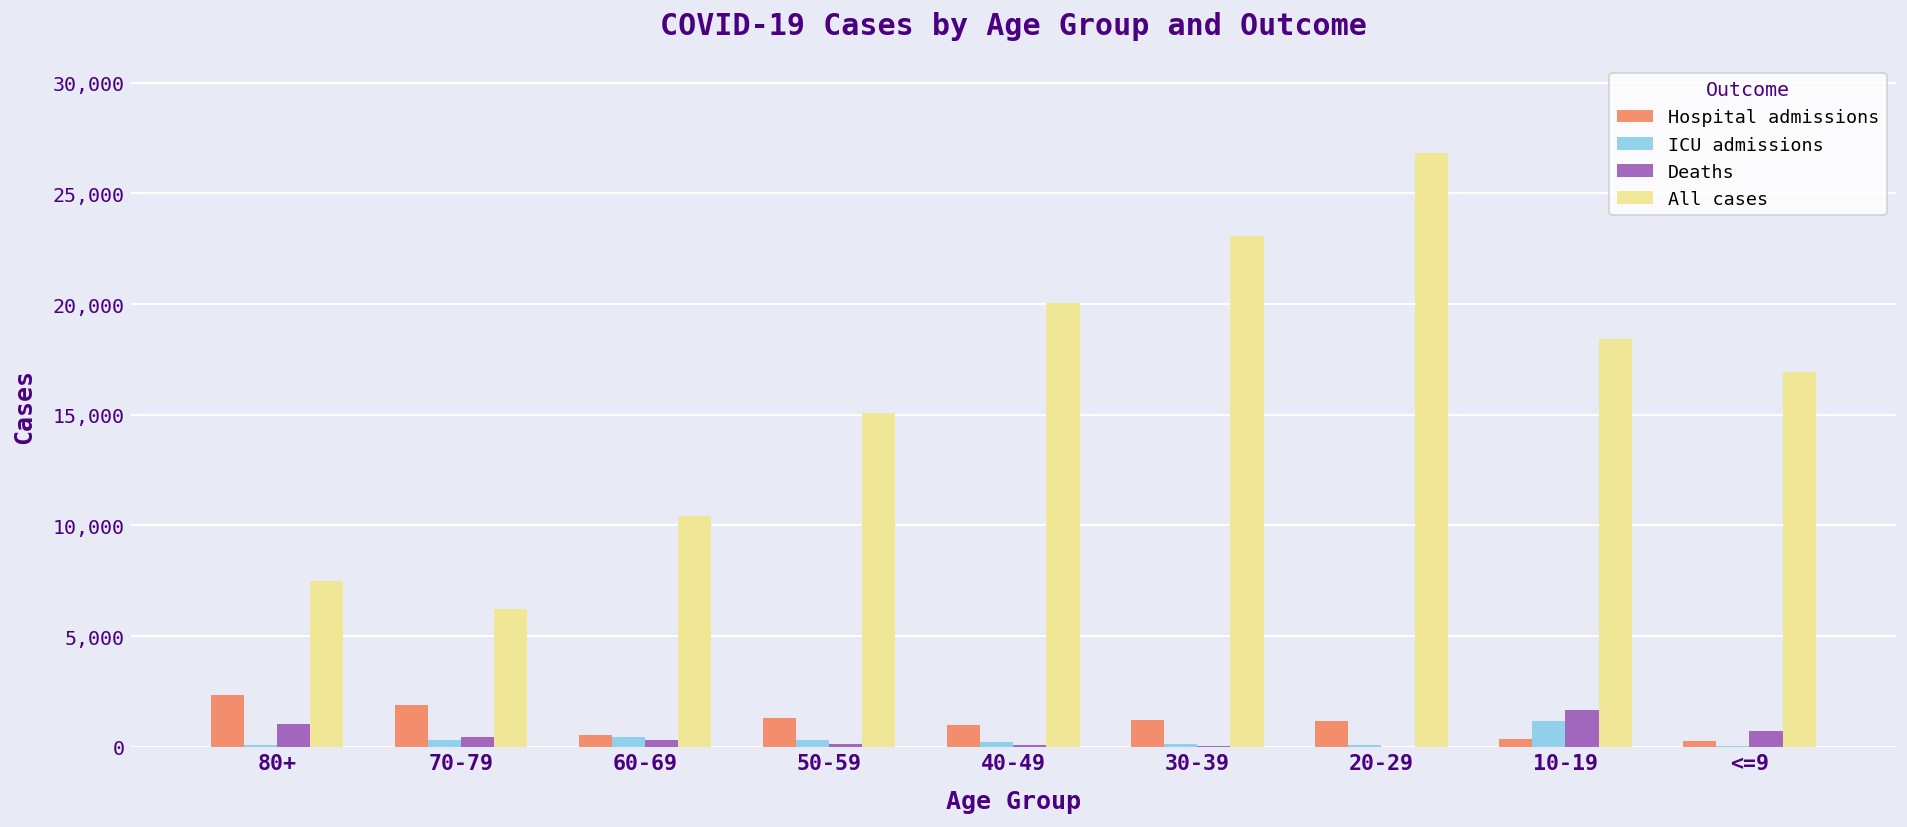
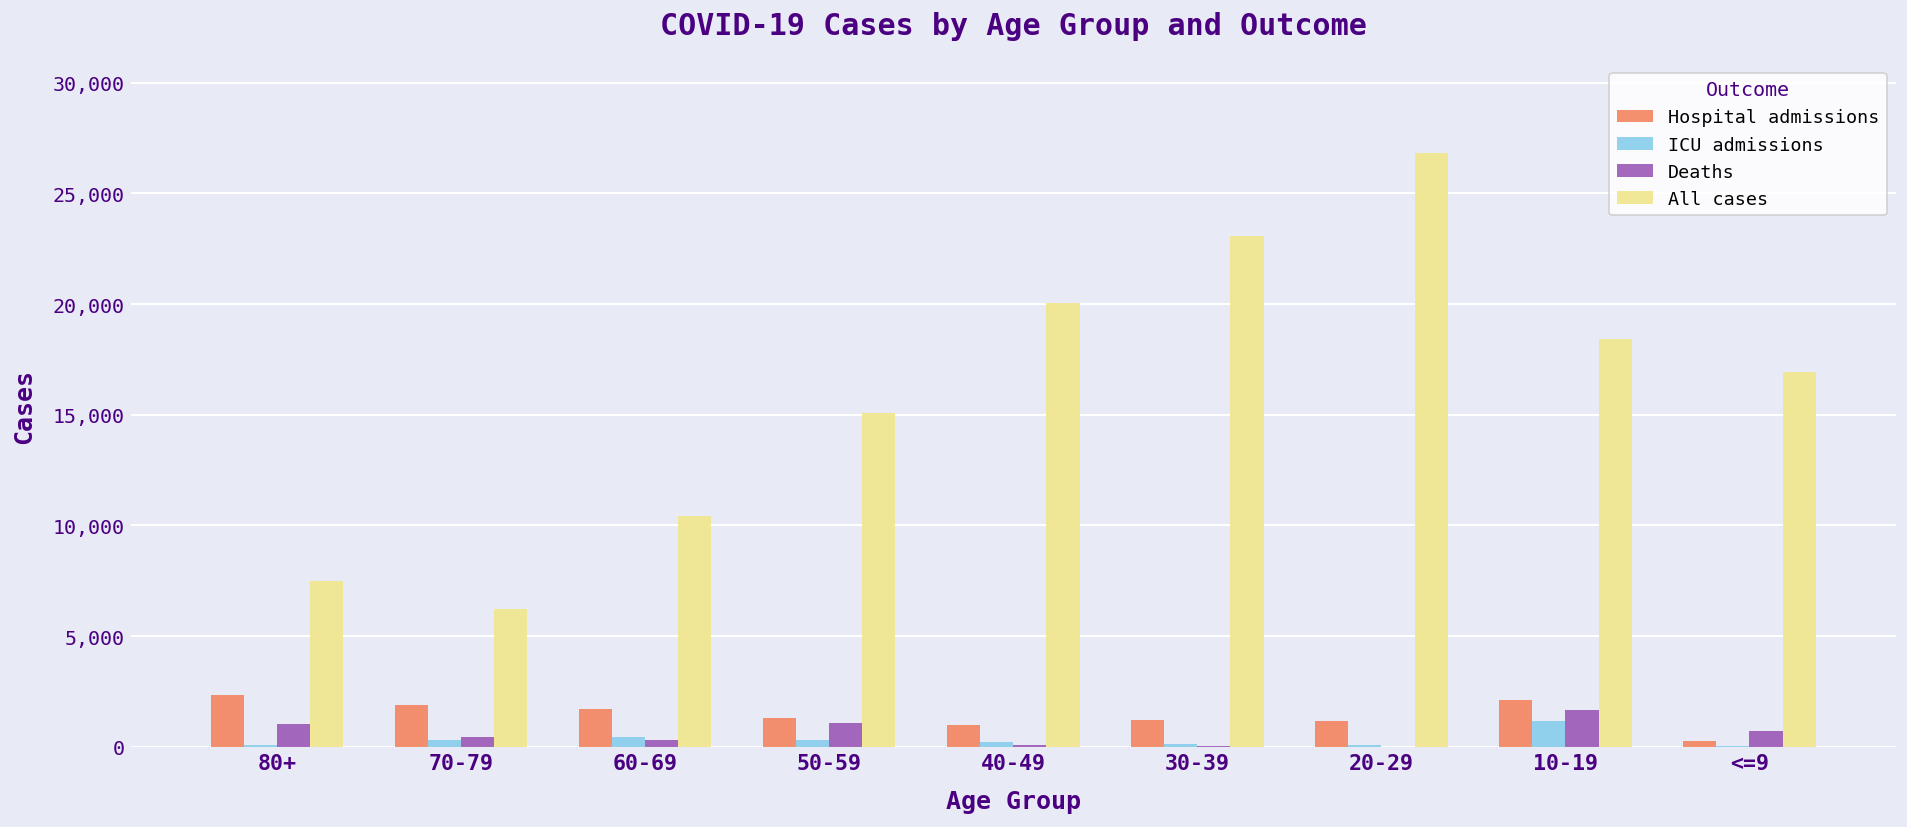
Hospital admissions, 60-69: 500 -> 1,700
Deaths, 50-59: 100 -> 1,100
Hospital admissions, 10-19: 400 -> 2,100
